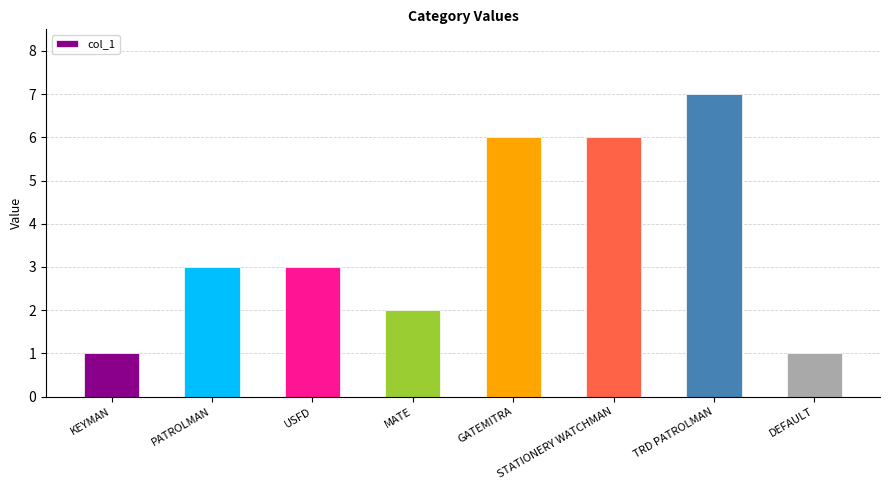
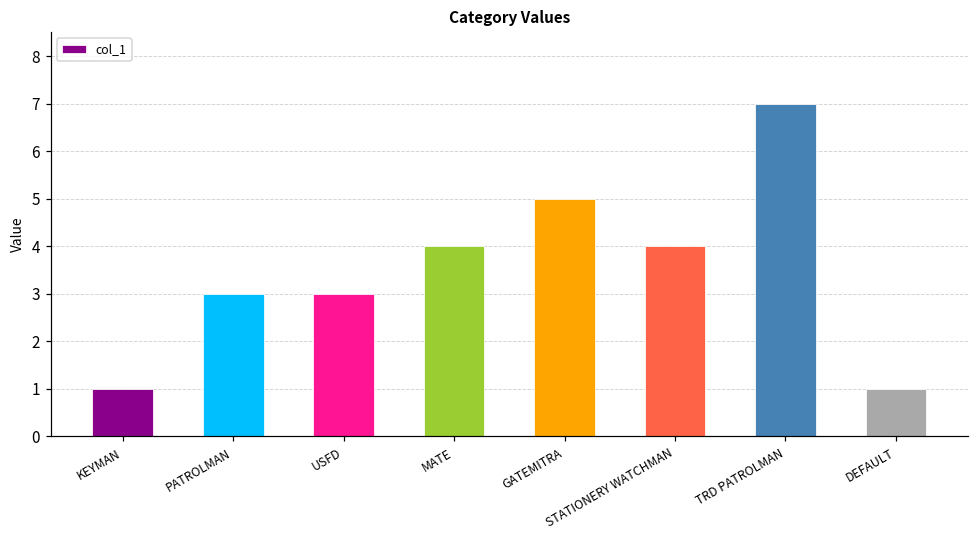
MATE: 2 -> 4
GATEMITRA: 6 -> 5
STATIONERY WATCHMAN: 6 -> 4
